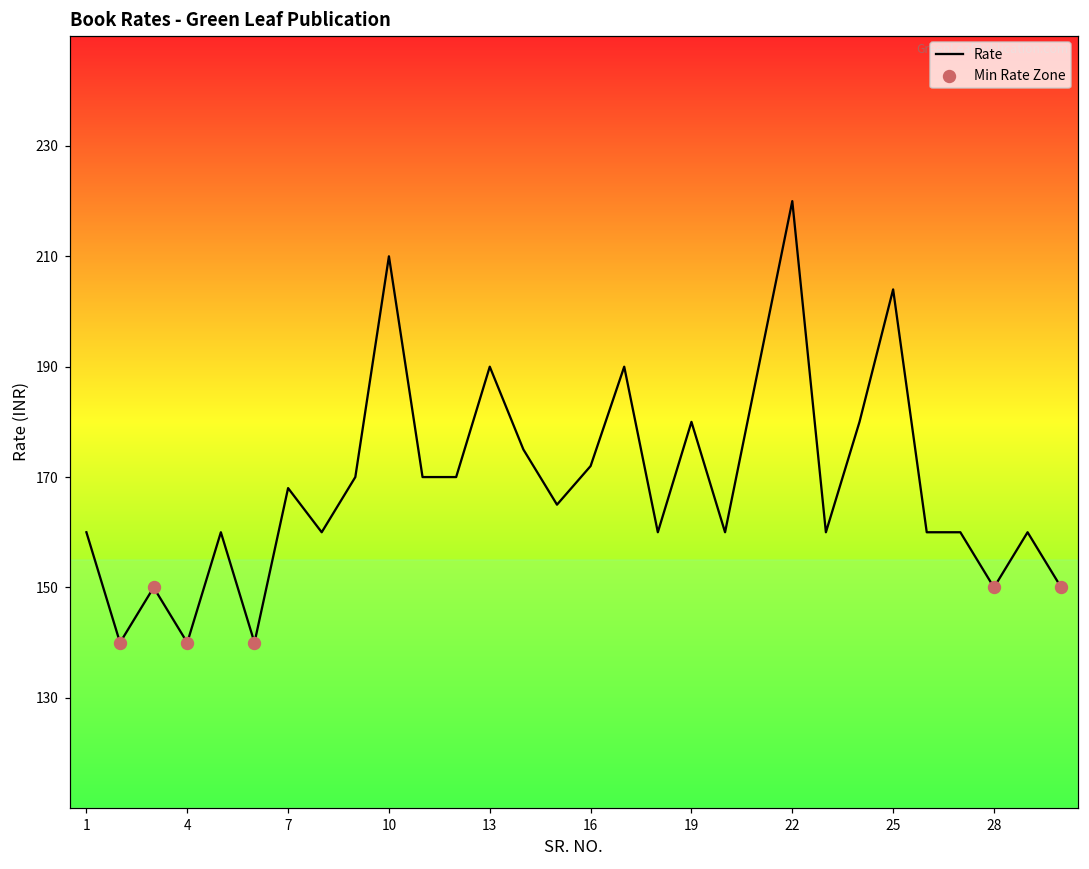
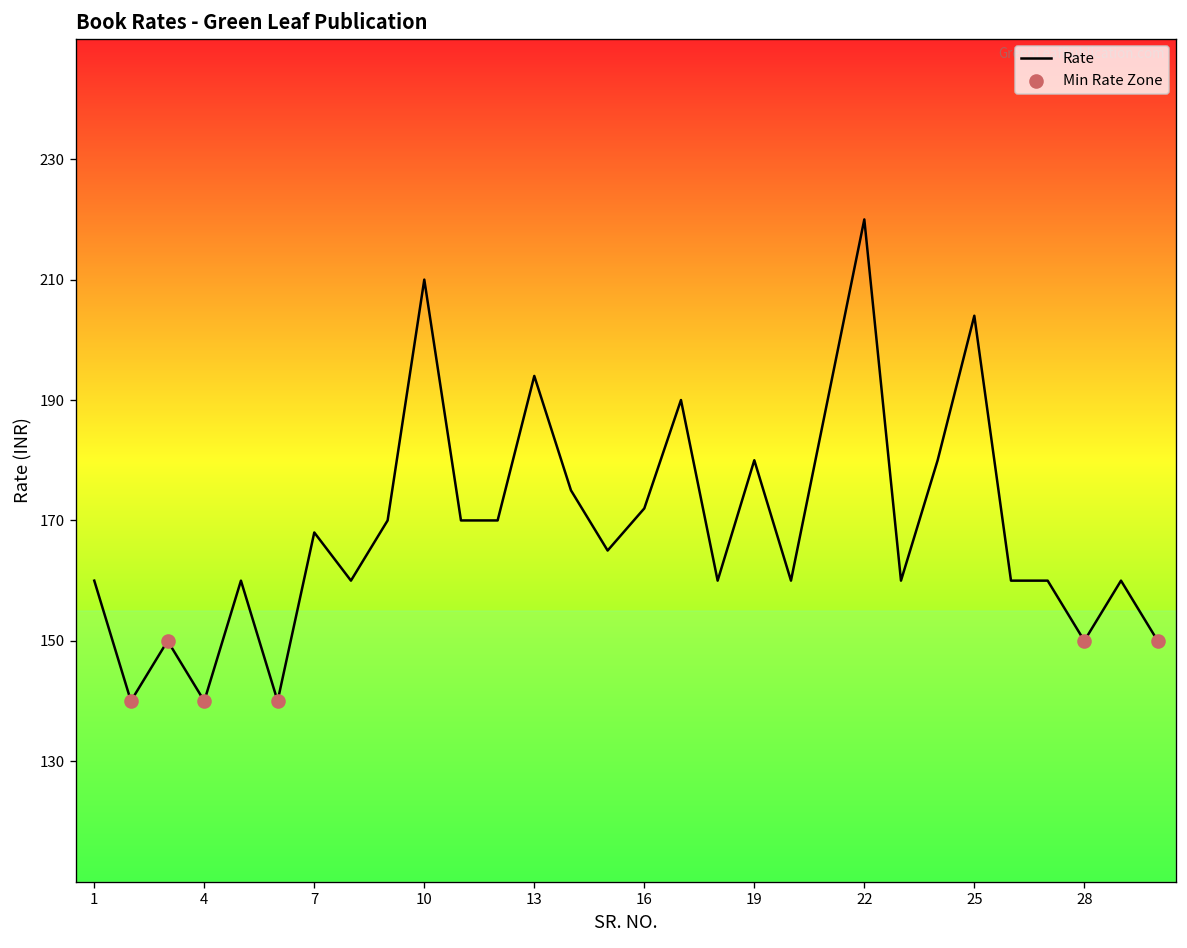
Rate, 13: 190 -> 194
